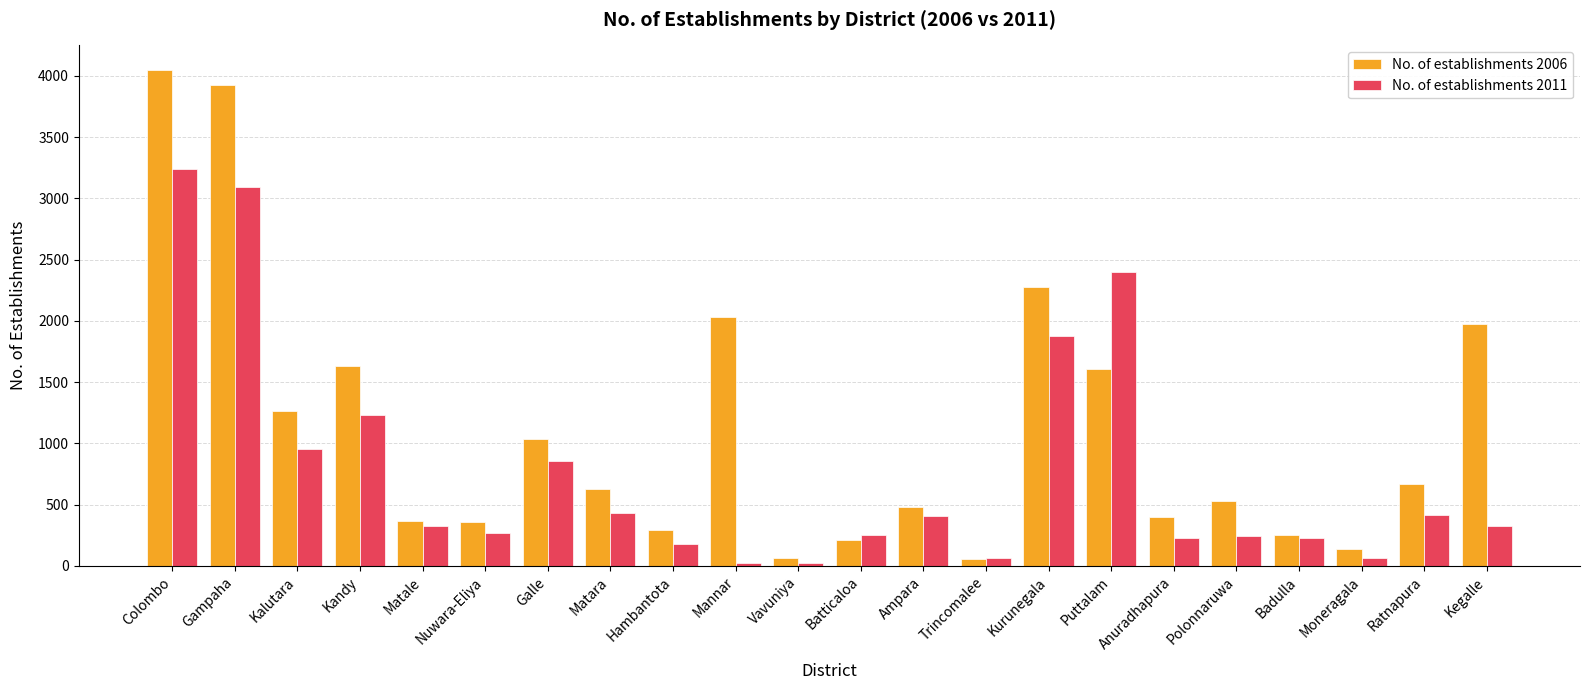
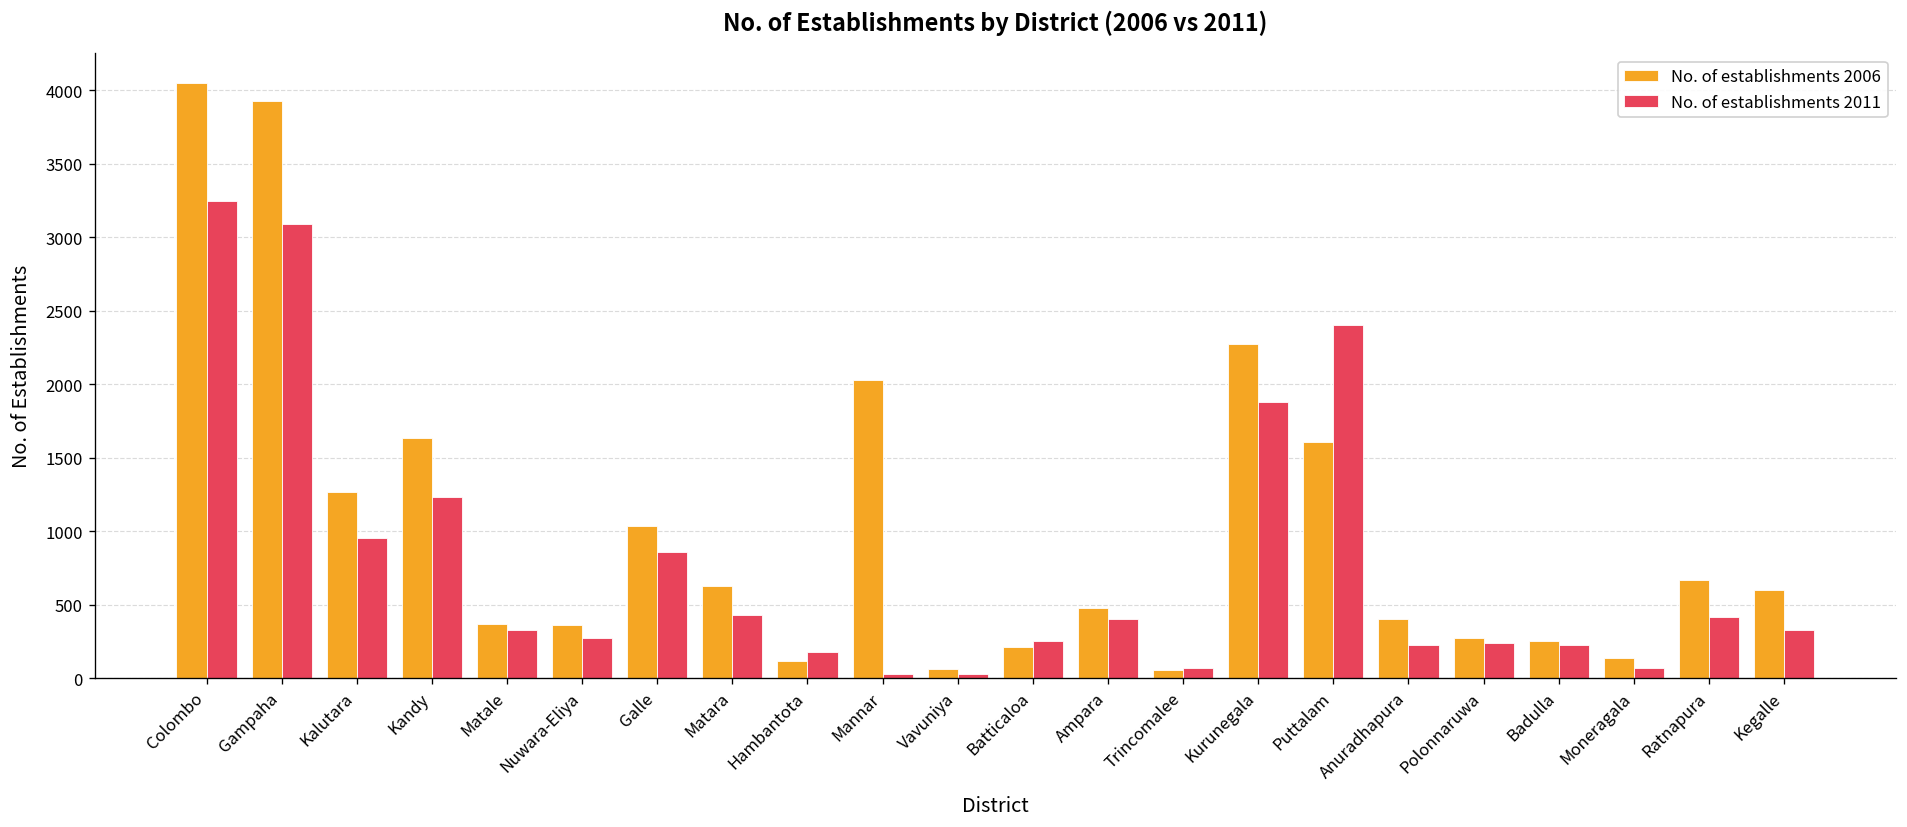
No. of establishments 2006, Hambantota: 290 -> 120
No. of establishments 2006, Polonnaruwa: 530 -> 270
No. of establishments 2006, Kegalle: 1980 -> 600
